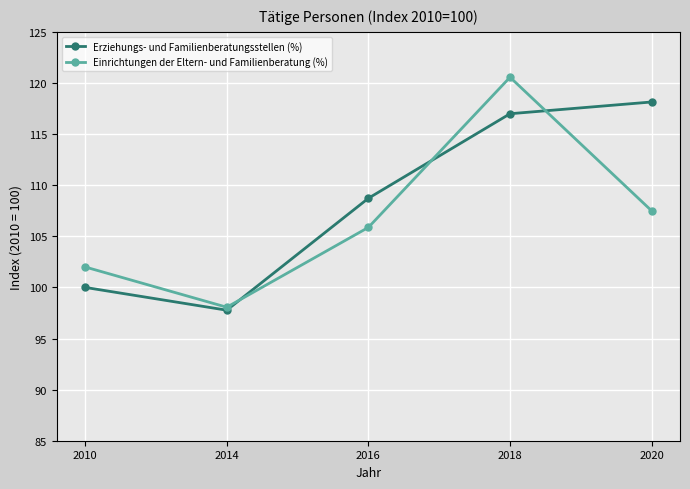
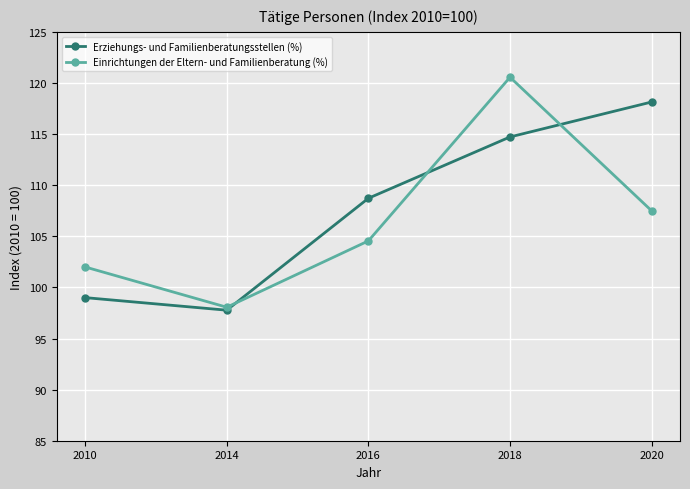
Erziehungs- und Familienberatungsstellen (%), 2010: 100 -> 99
Einrichtungen der Eltern- und Familienberatung (%), 2016: 105.9 -> 104.6
Erziehungs- und Familienberatungsstellen (%), 2018: 117.0 -> 114.7
